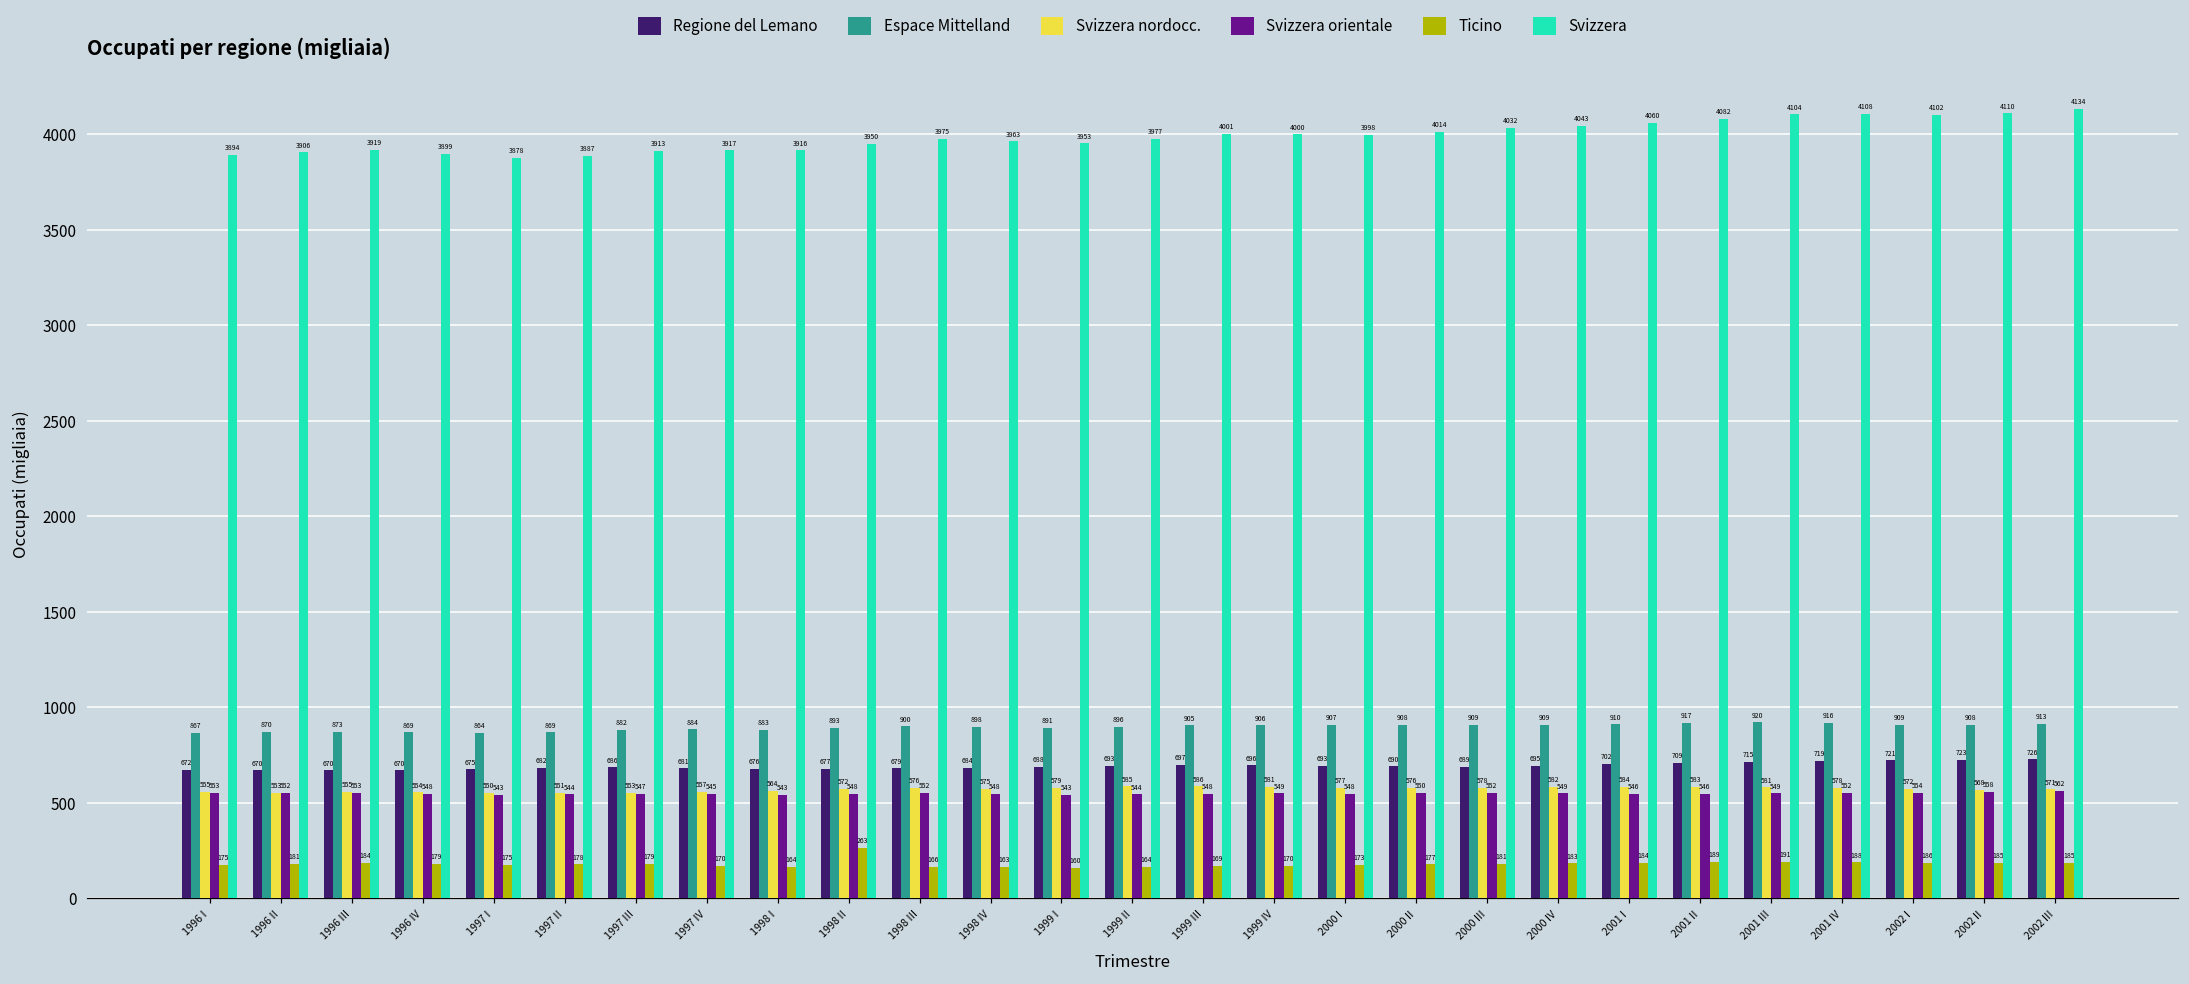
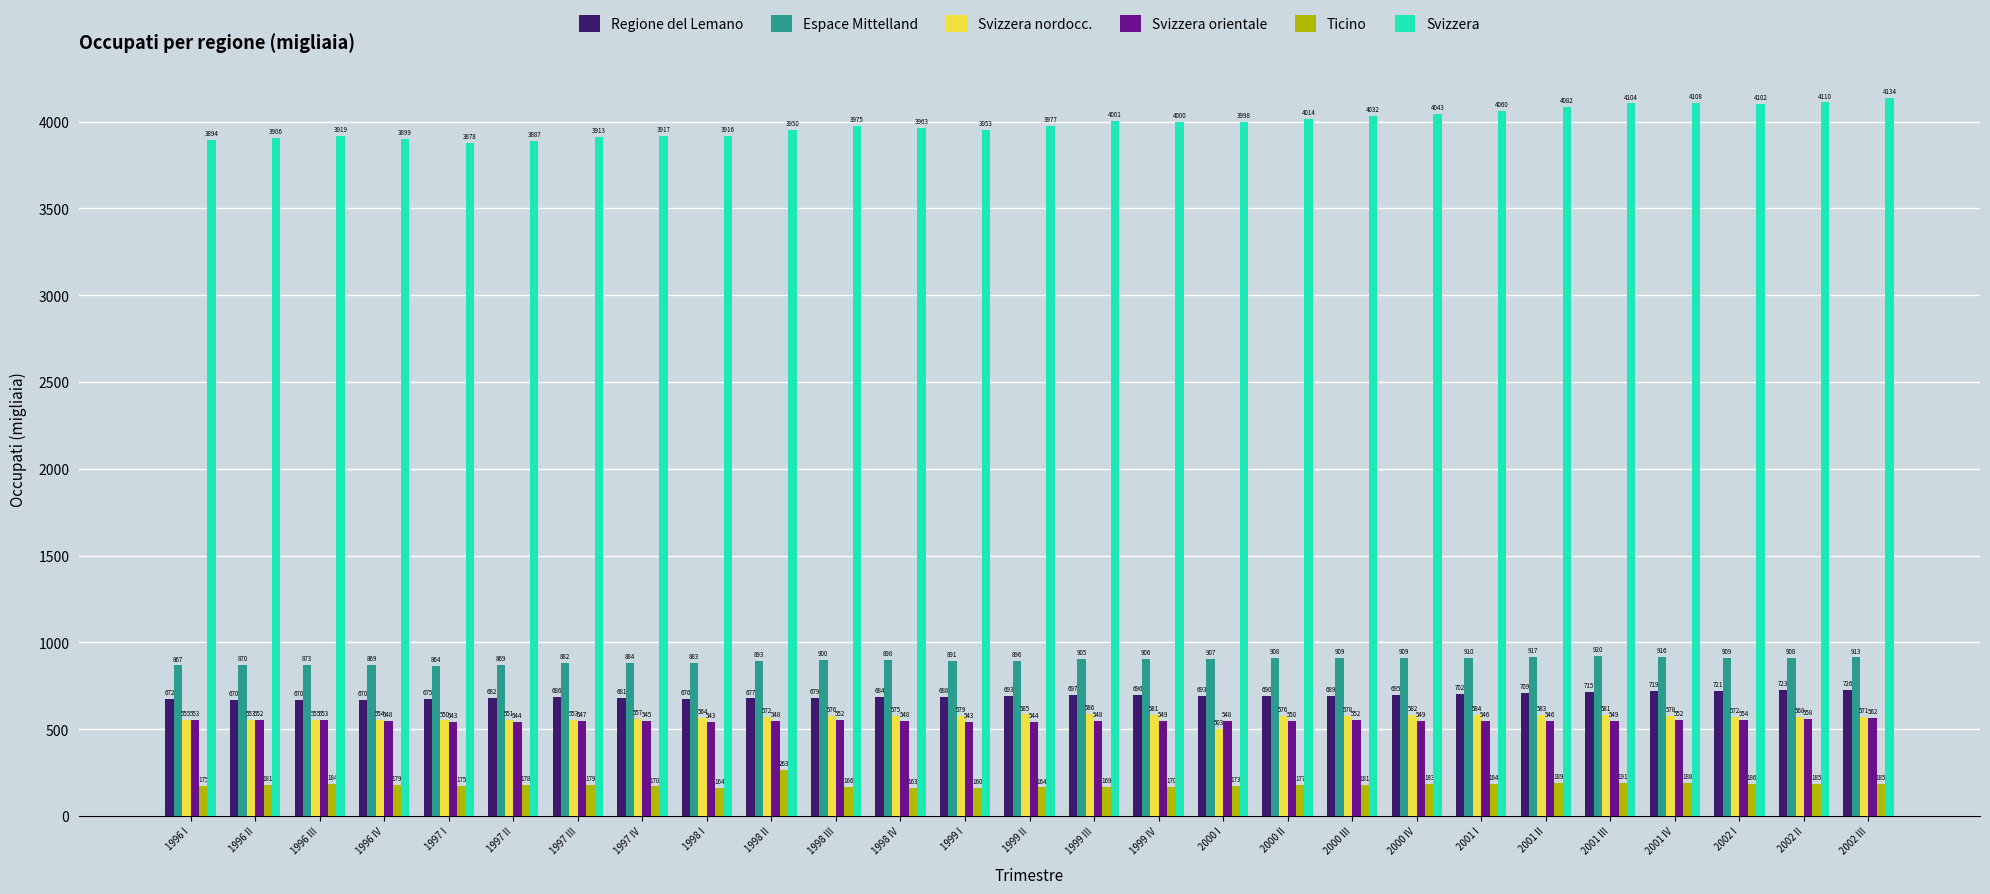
Svizzera nordocc., 2000 I: 577 -> 503
